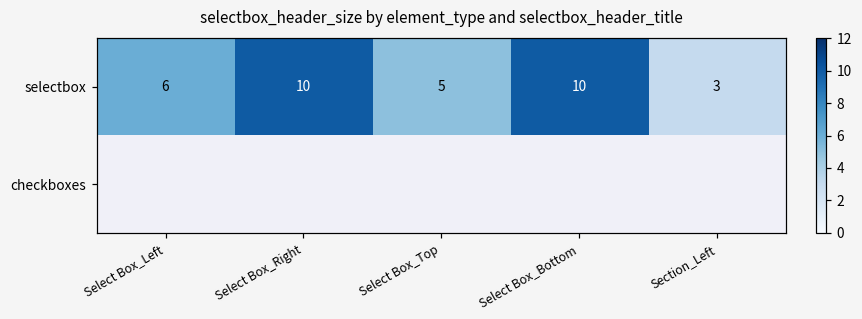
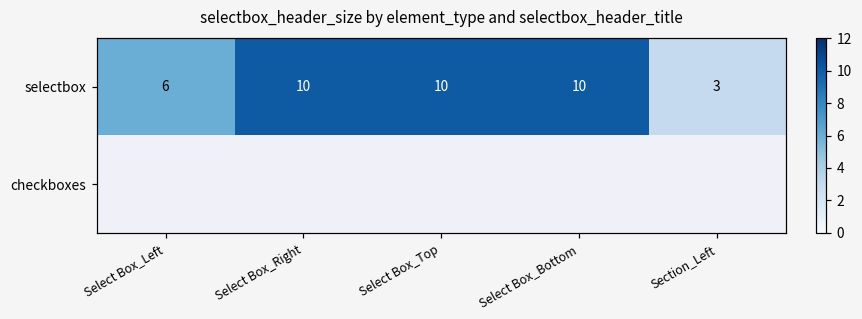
selectbox, Select Box_Top: 5 -> 10
